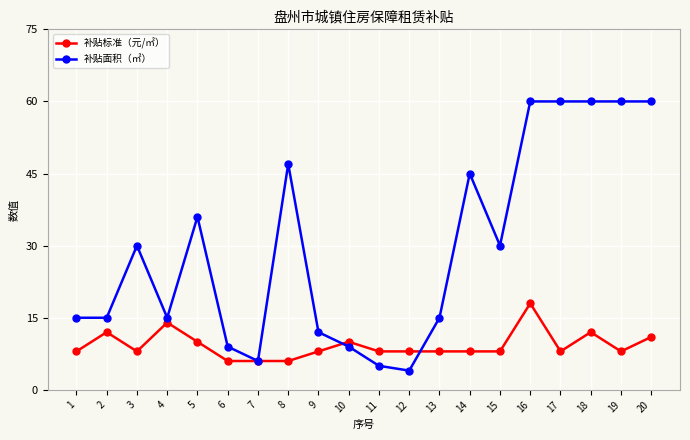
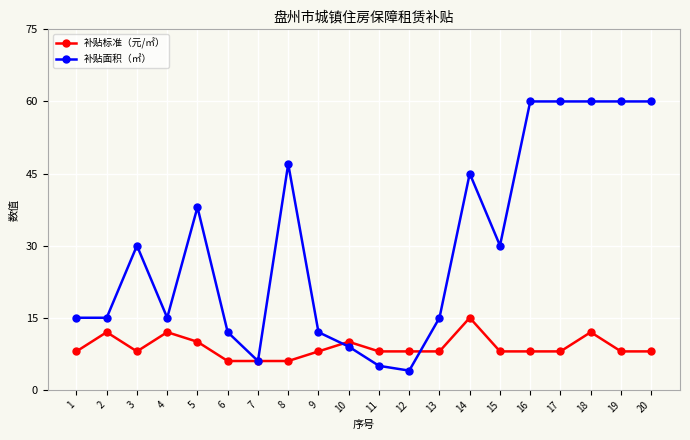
补贴标准（元/㎡）, 4: 14 -> 12
补贴面积（㎡）, 5: 36 -> 38
补贴面积（㎡）, 6: 9 -> 12
补贴标准（元/㎡）, 14: 8 -> 15
补贴标准（元/㎡）, 16: 18 -> 8
补贴标准（元/㎡）, 20: 11 -> 8
